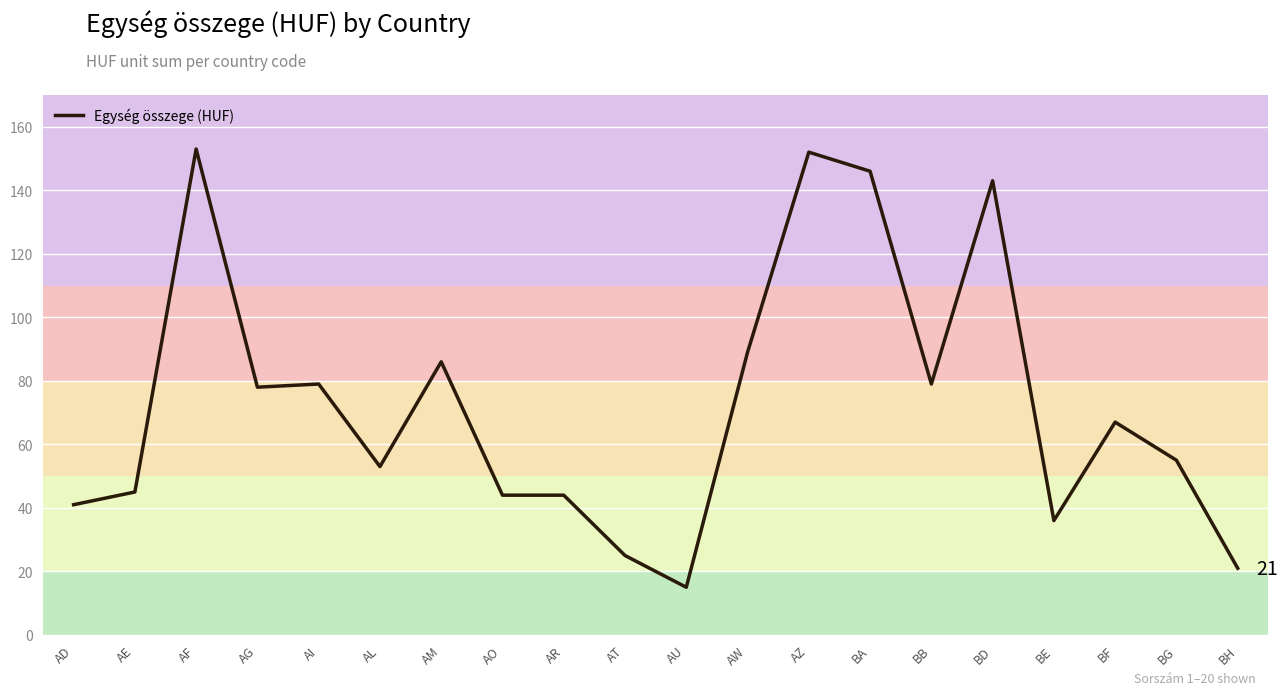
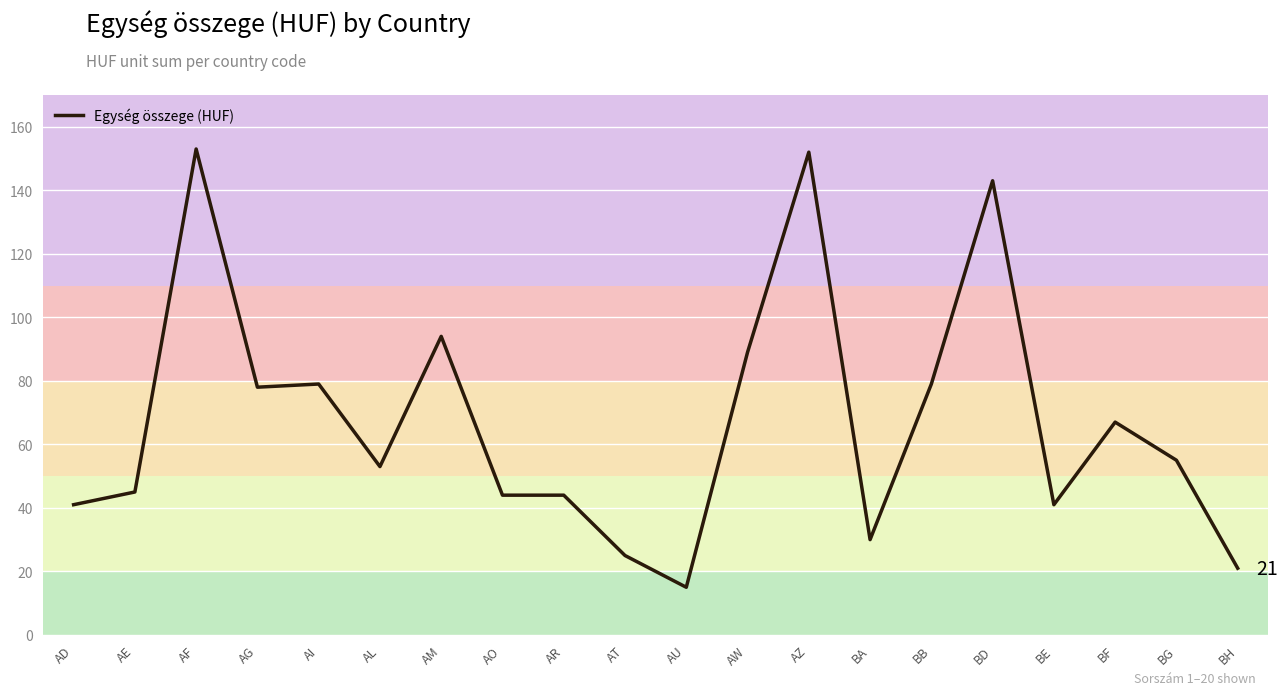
AM: 86 -> 94
BA: 146 -> 30
BE: 36 -> 41
